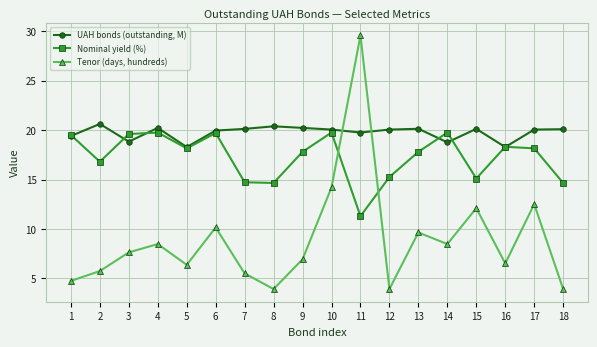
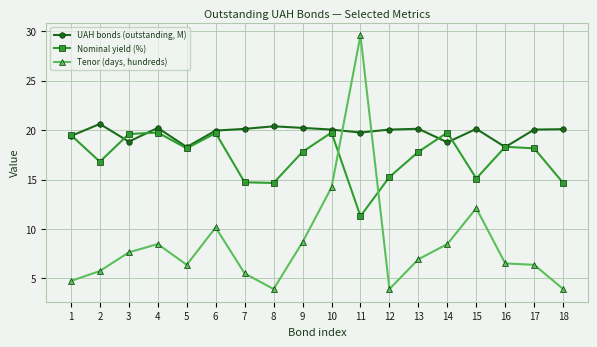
Tenor (days, hundreds), 9: 7 -> 9
Tenor (days, hundreds), 13: 10 -> 7
Tenor (days, hundreds), 17: 13 -> 6
